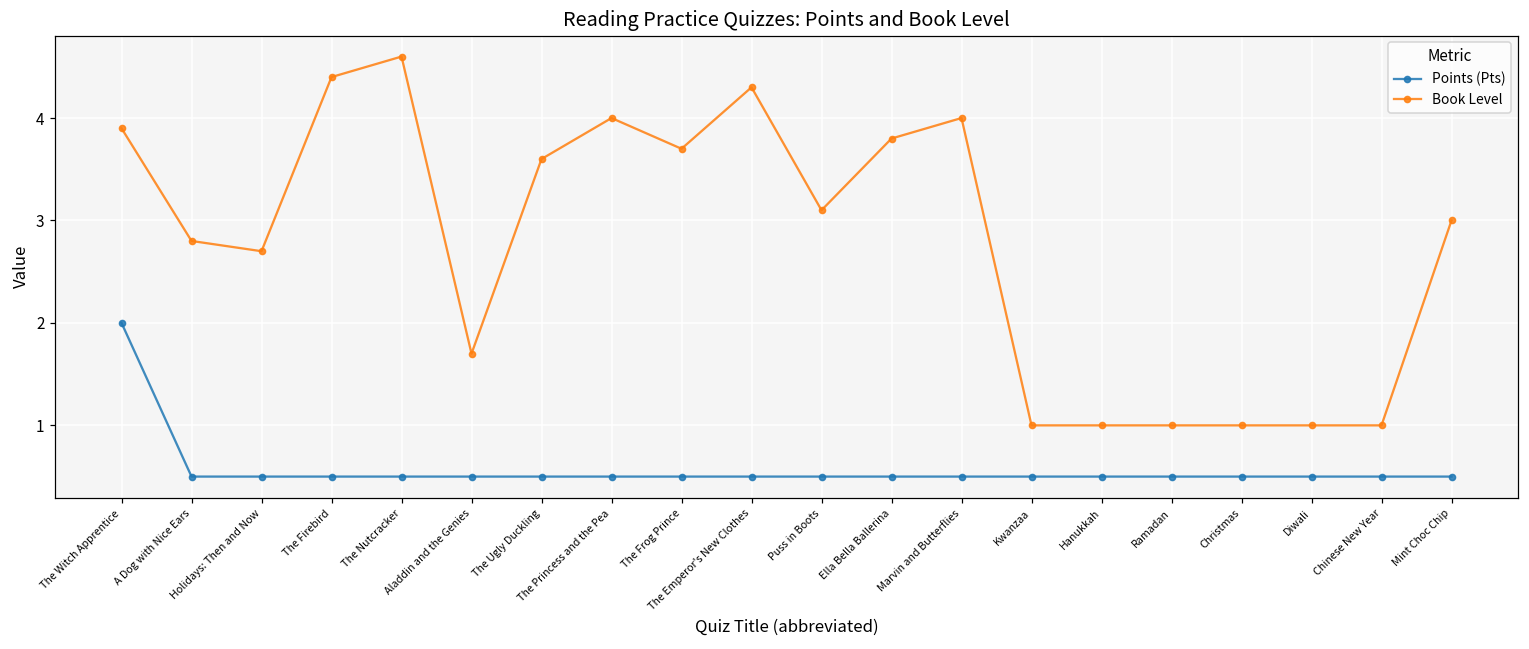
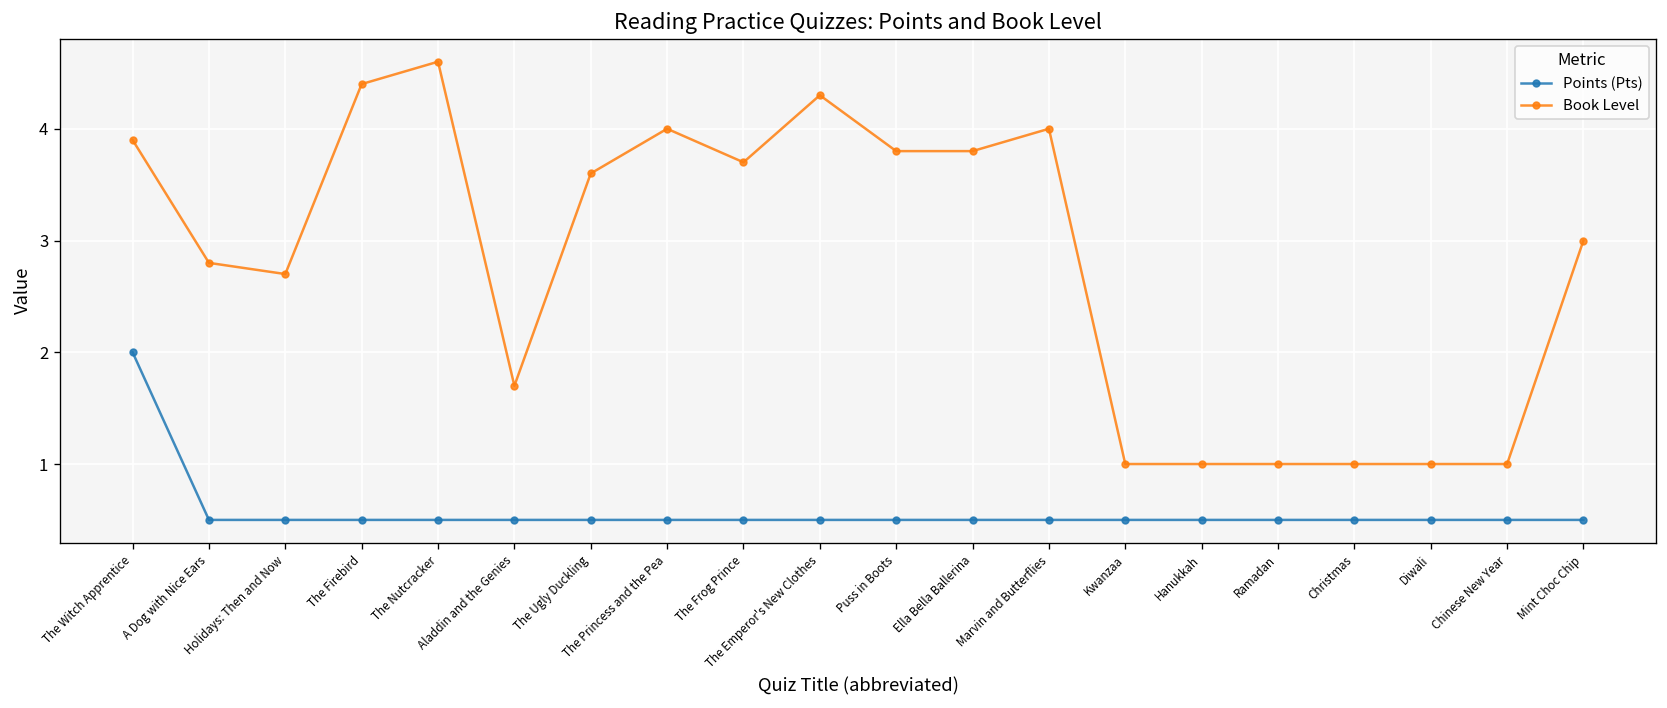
Book Level, Puss in Boots: 3.1 -> 3.8
